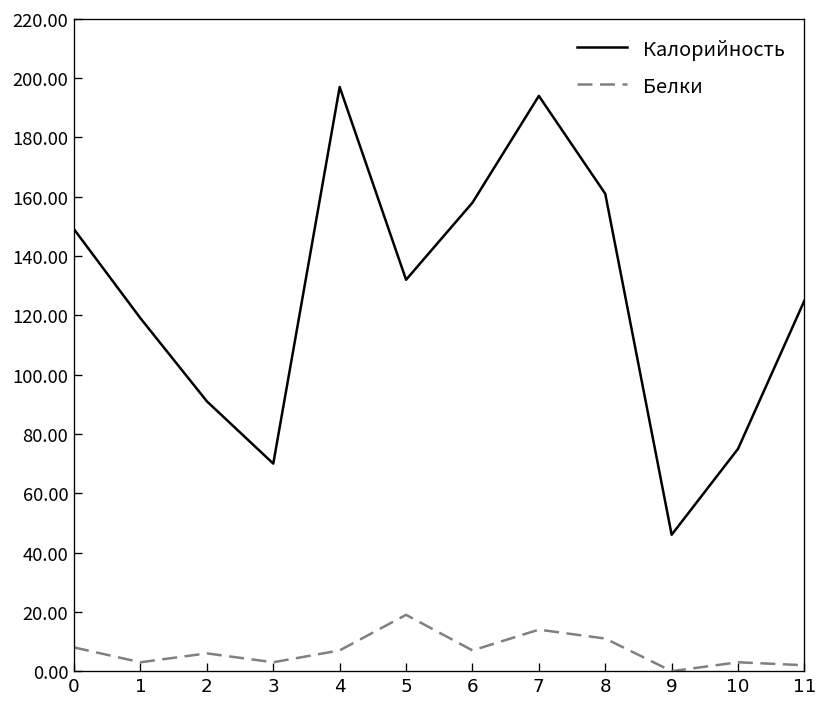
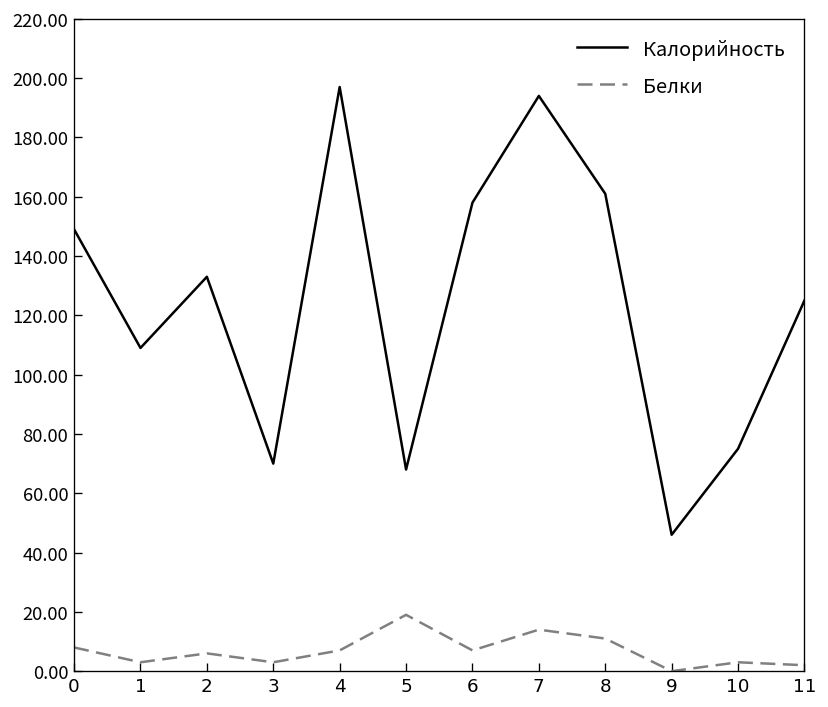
Калорийность, 1: 119 -> 109
Калорийность, 2: 91 -> 133
Калорийность, 5: 132 -> 68
